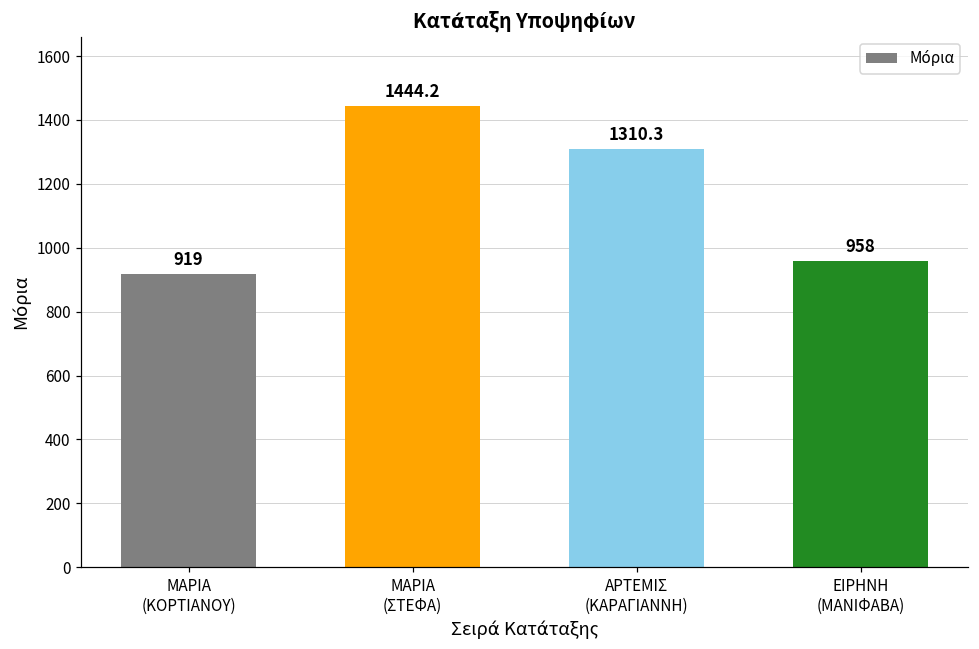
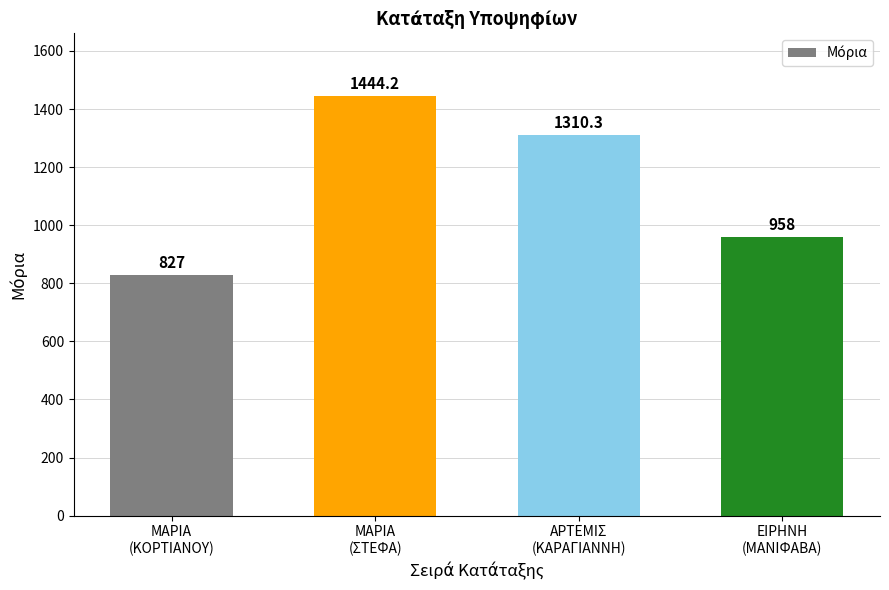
ΜΑΡΙΑ (ΚΟΡΤΙΑΝΟΥ): 919 -> 827
